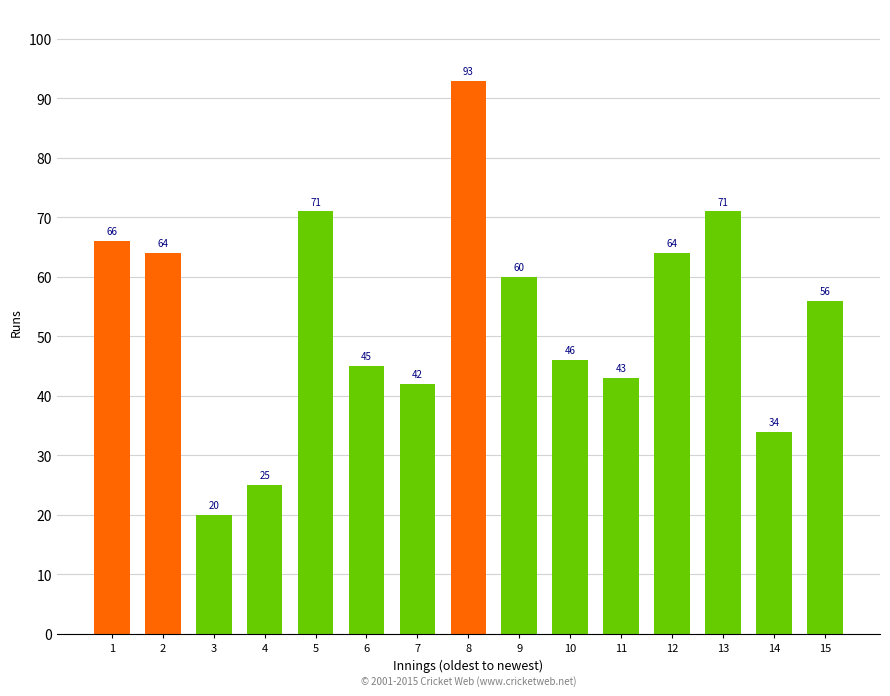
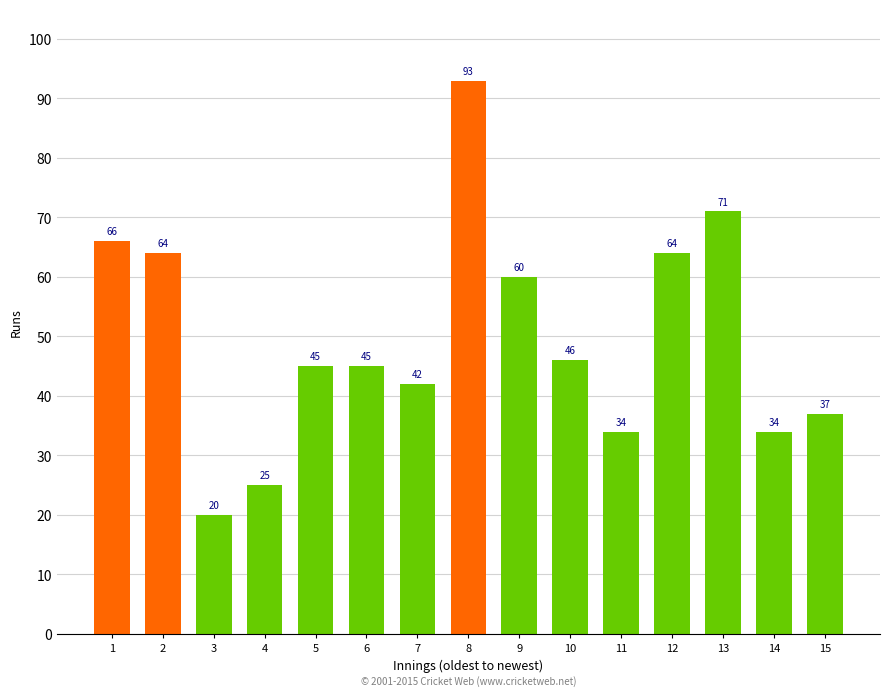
5: 71 -> 45
11: 43 -> 34
15: 56 -> 37
